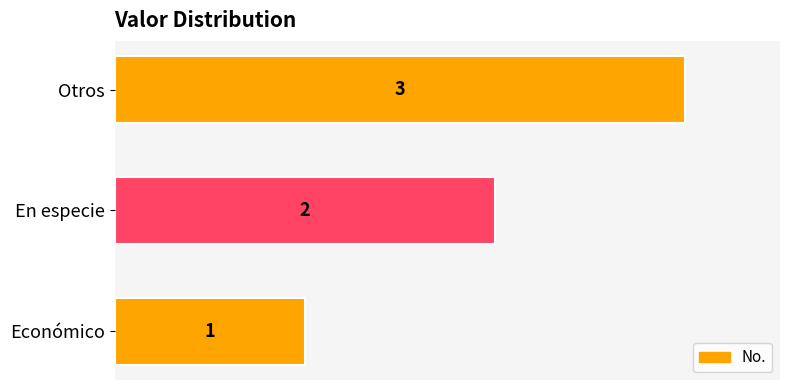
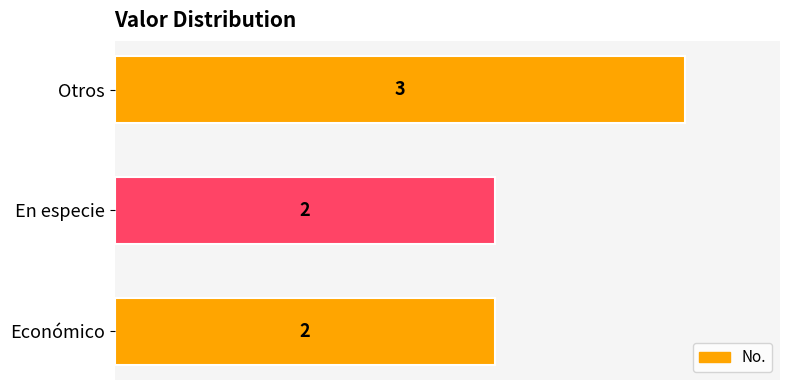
Económico: 1 -> 2
